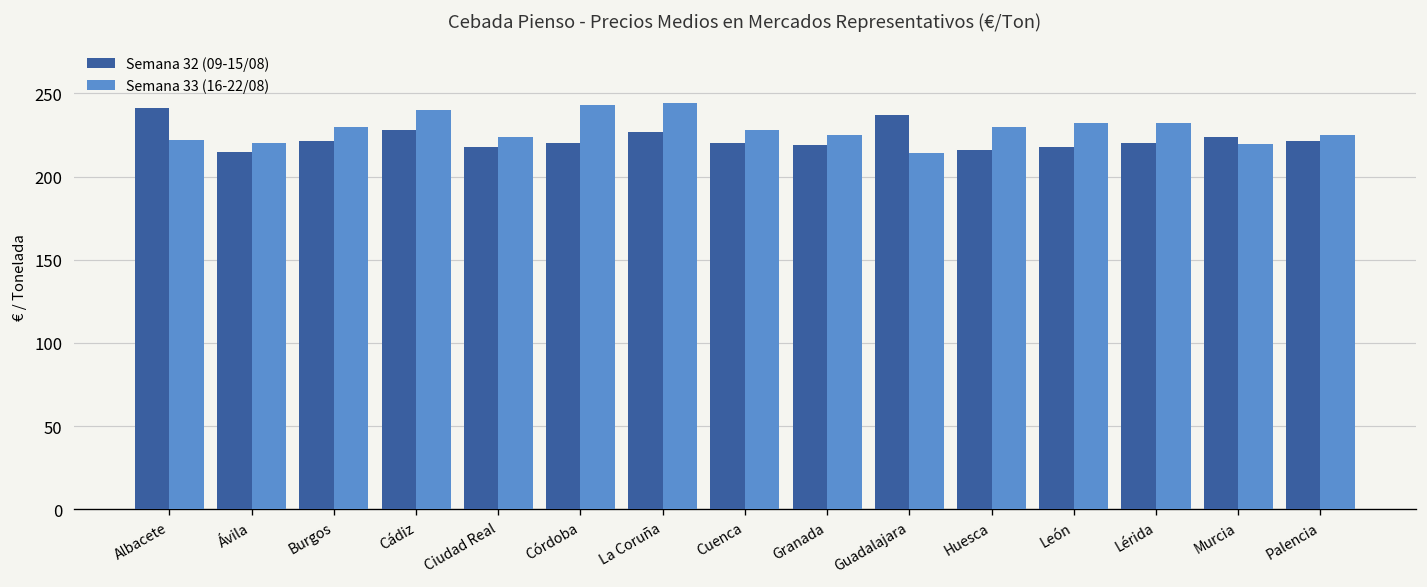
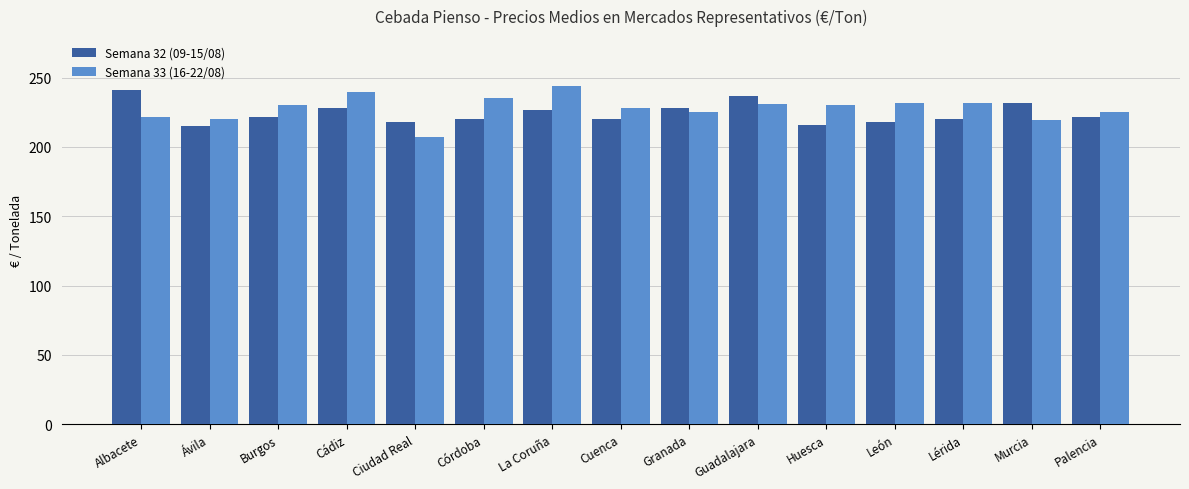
Semana 33 (16-22/08), Ciudad Real: 224 -> 207
Semana 33 (16-22/08), Córdoba: 243 -> 235
Semana 32 (09-15/08), Granada: 219 -> 228
Semana 33 (16-22/08), Guadalajara: 214 -> 231
Semana 32 (09-15/08), Murcia: 224 -> 232
